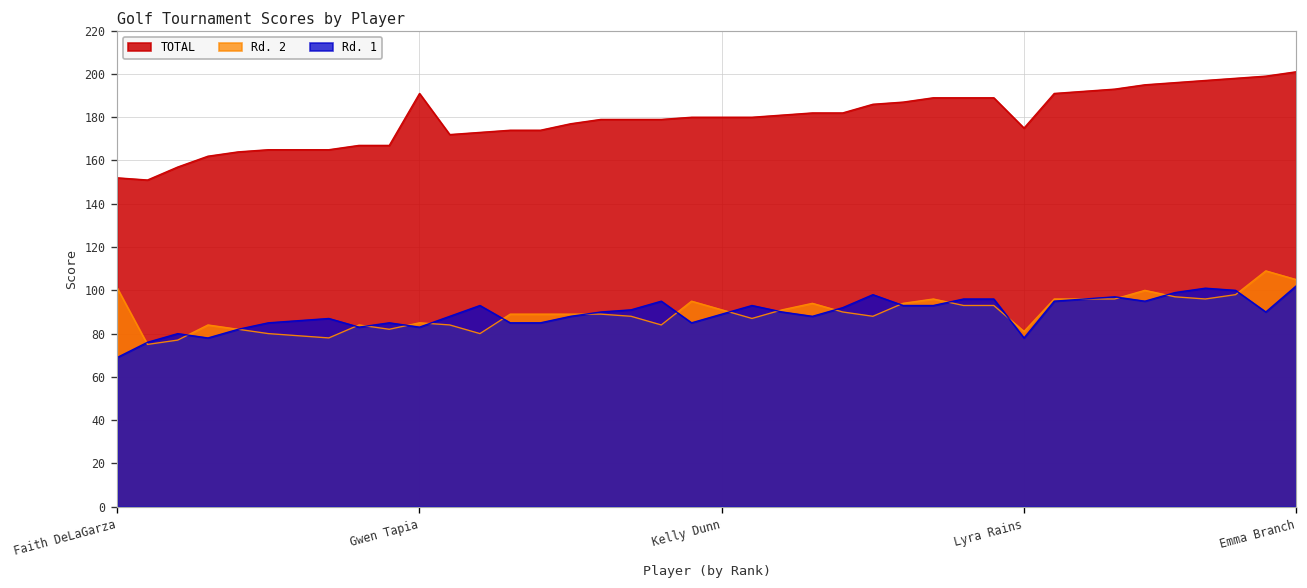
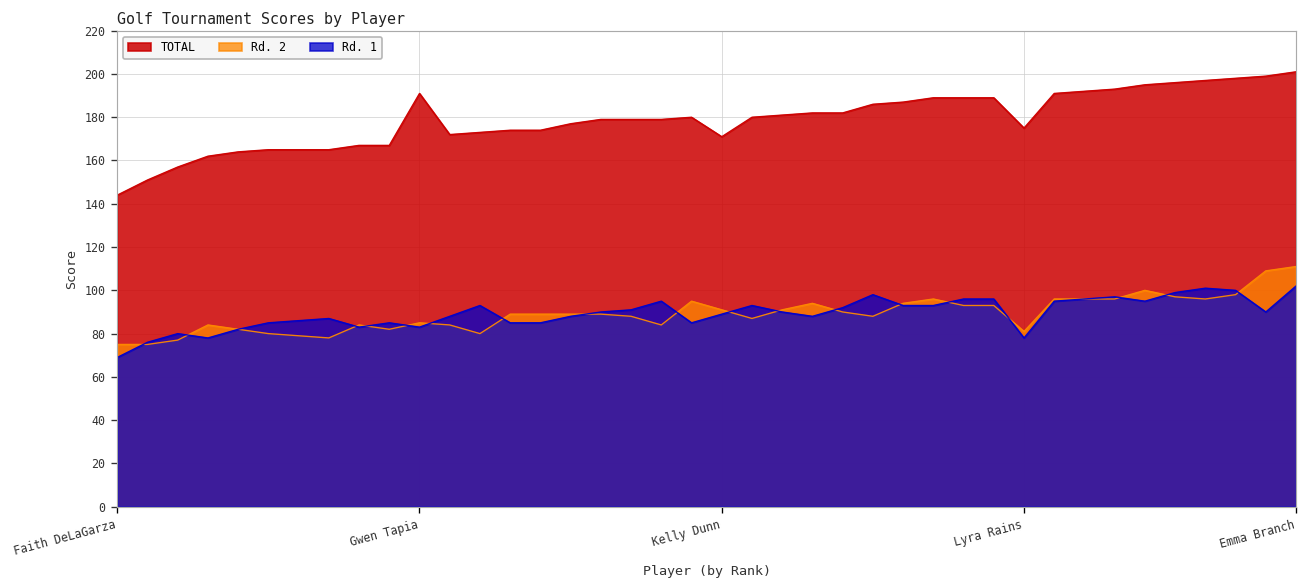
TOTAL, Faith DeLaGarza: 152 -> 144
Rd. 2, Faith DeLaGarza: 101 -> 75
TOTAL, Kelly Dunn: 180 -> 171
Rd. 2, Emma Branch: 105 -> 111
